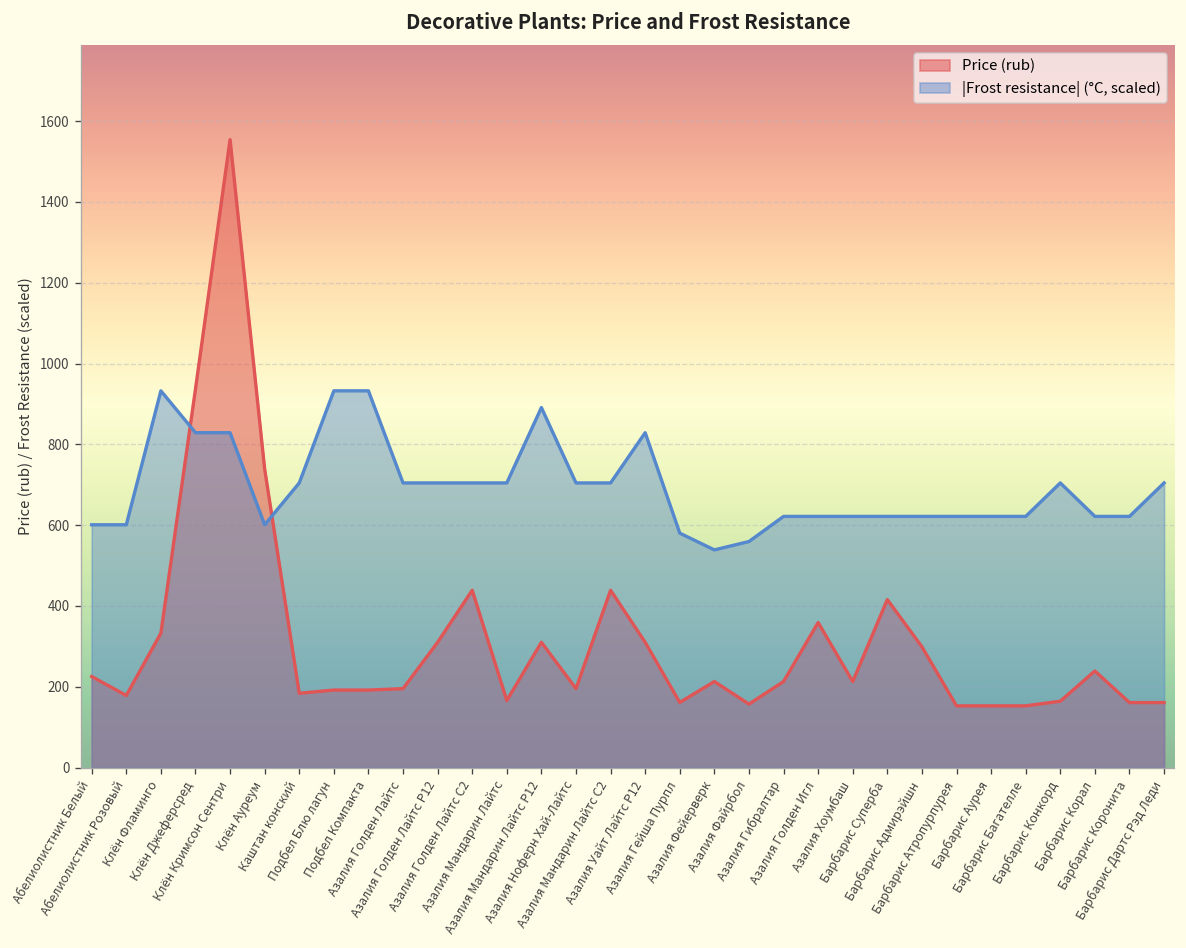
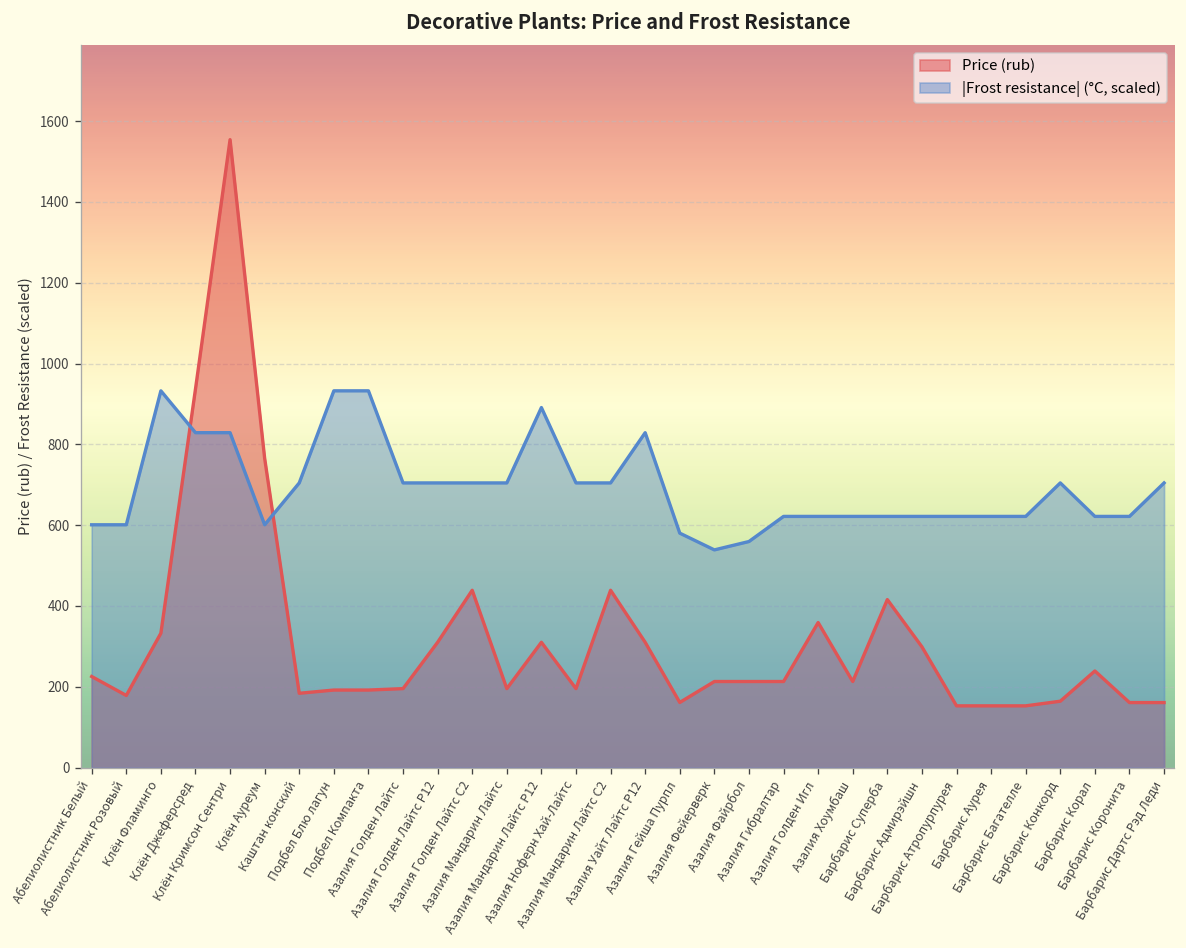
Price (rub), Клён Ауреум: 740 -> 770
Price (rub), Азалия Мандарин Лайтс: 170 -> 200
Price (rub), Азалия Файрбол: 160 -> 210
